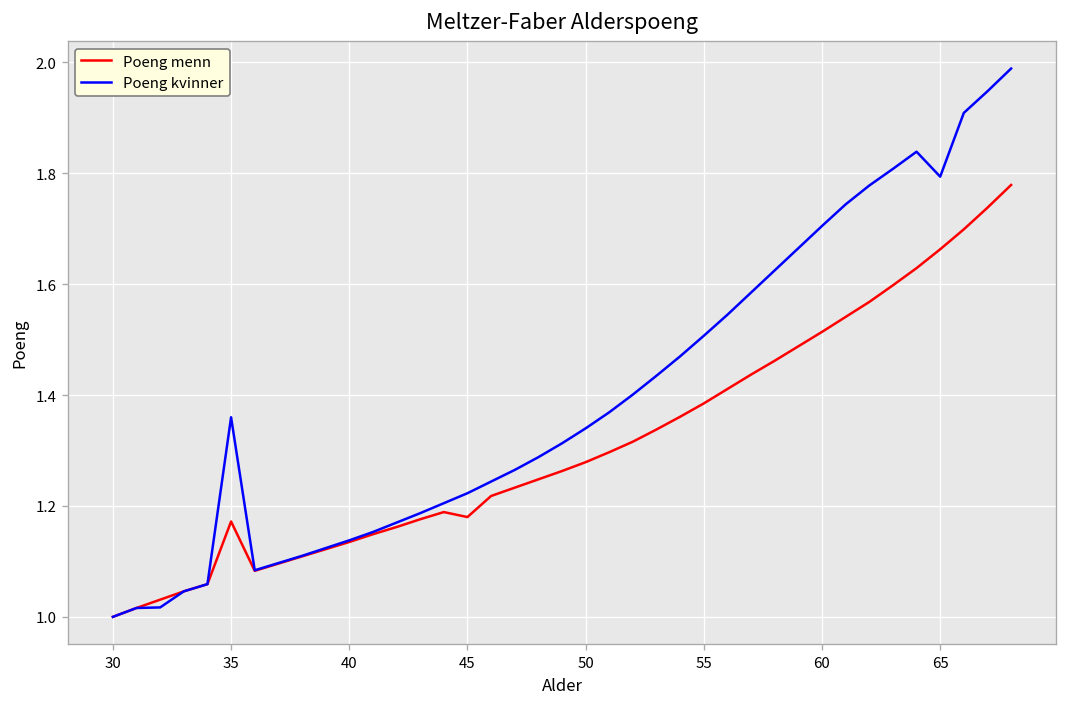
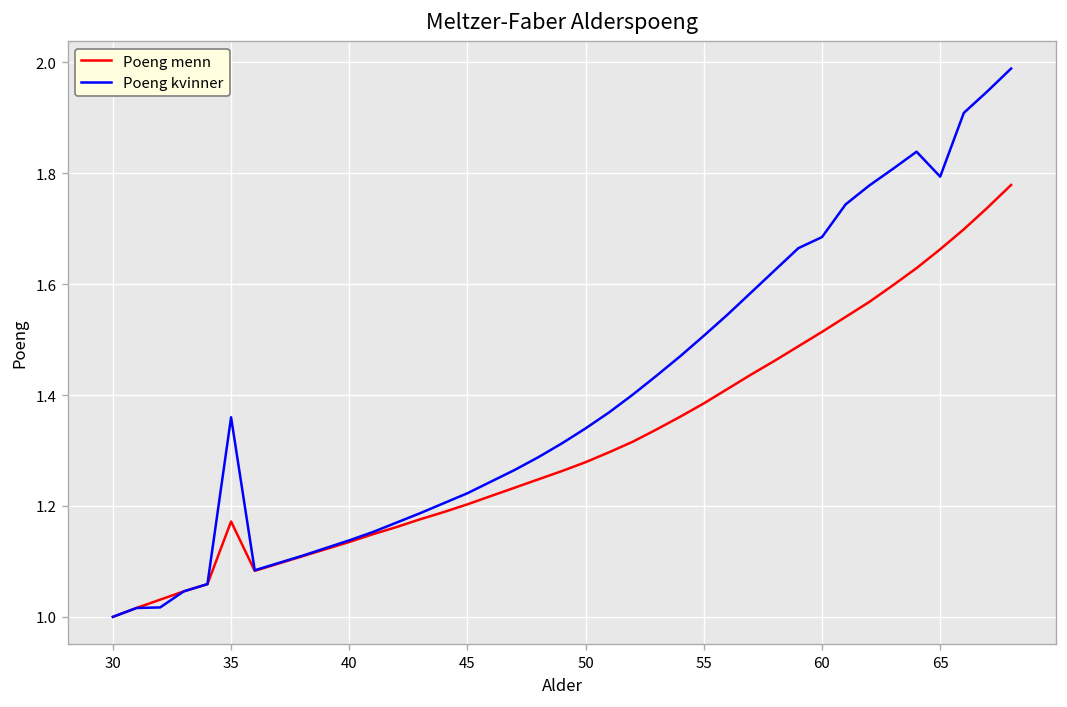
Poeng menn, 45: 1.18 -> 1.20
Poeng kvinner, 60: 1.71 -> 1.69
